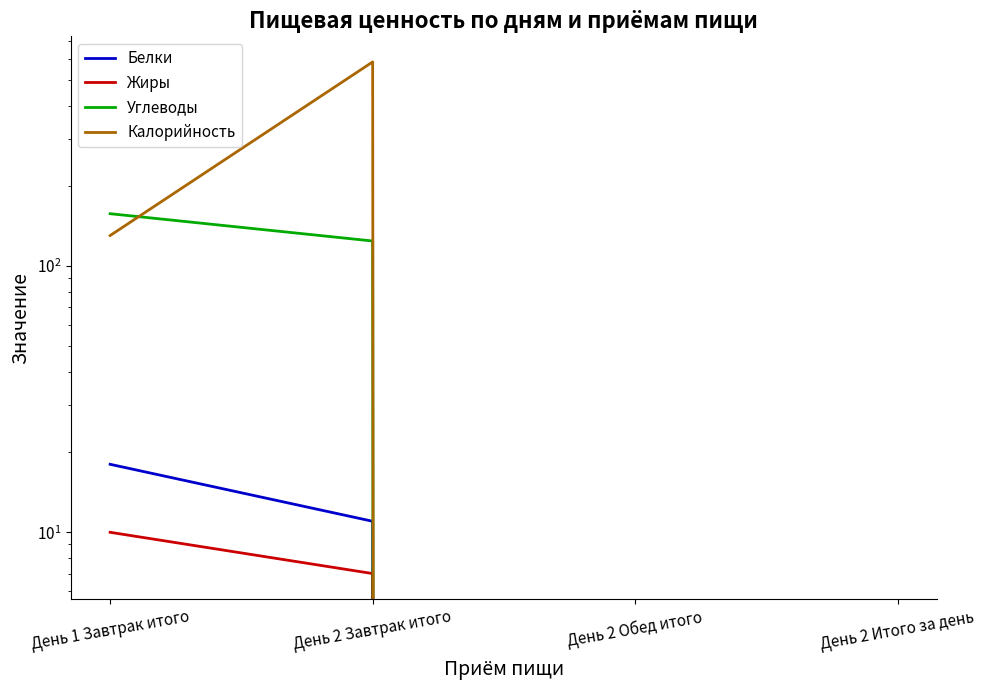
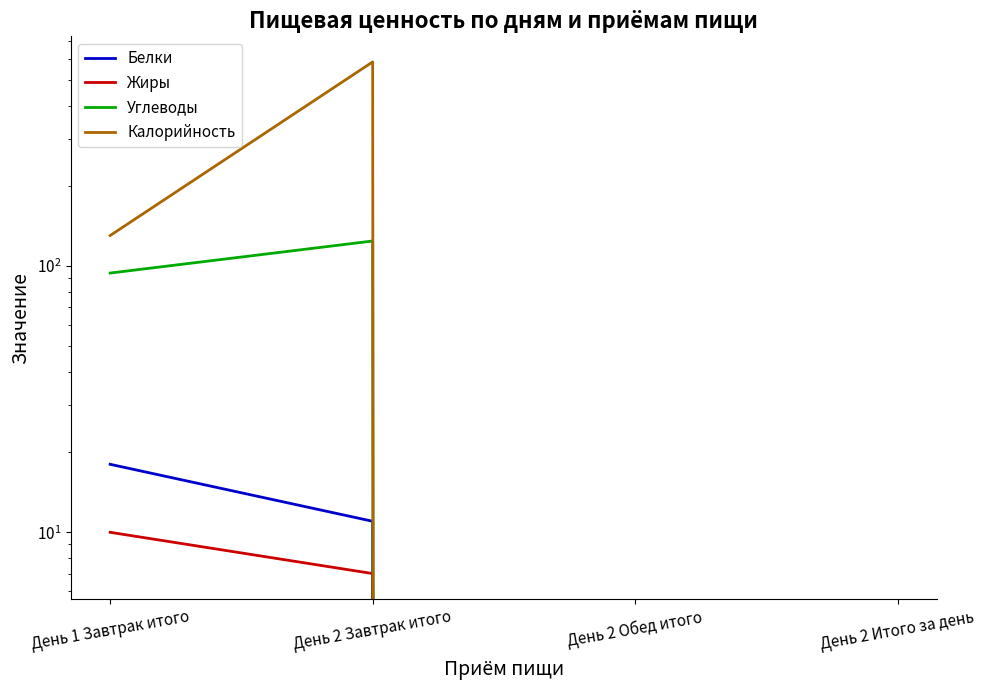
Углеводы, День 1 Завтрак итого: 160 -> 94
